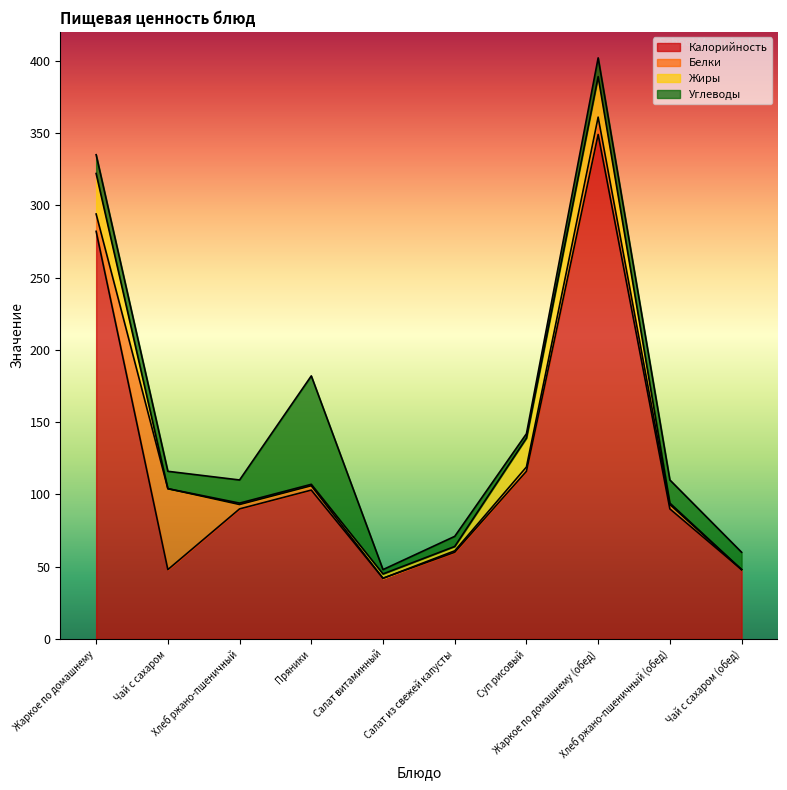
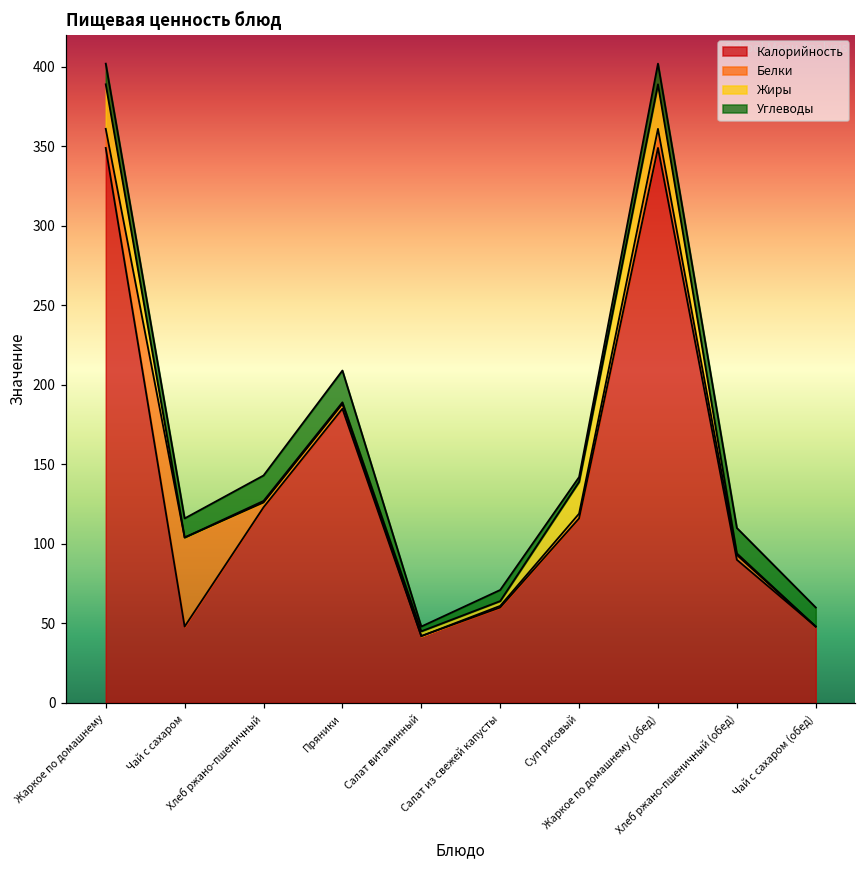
Калорийность, Жаркое по домашнему: 282 -> 349
Калорийность, Хлеб ржано-пшеничный: 90 -> 123
Калорийность, Пряники: 103 -> 185
Углеводы, Пряники: 75 -> 20
